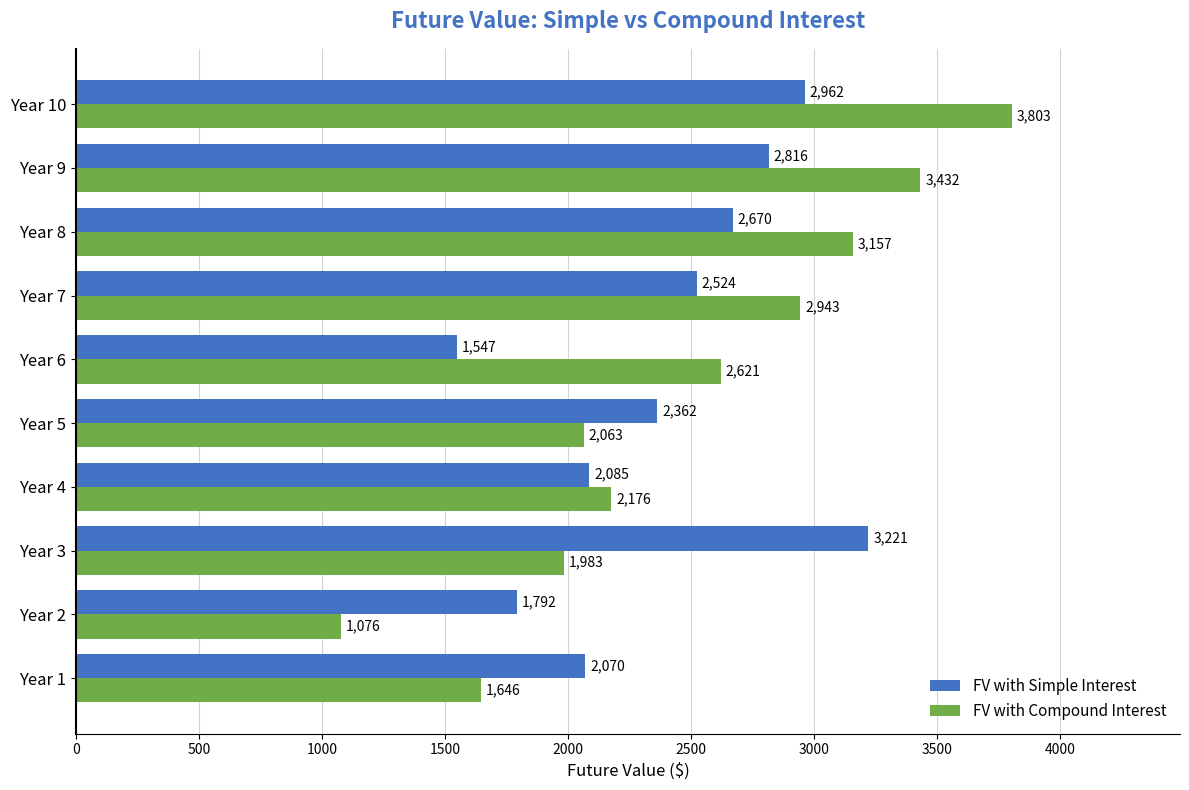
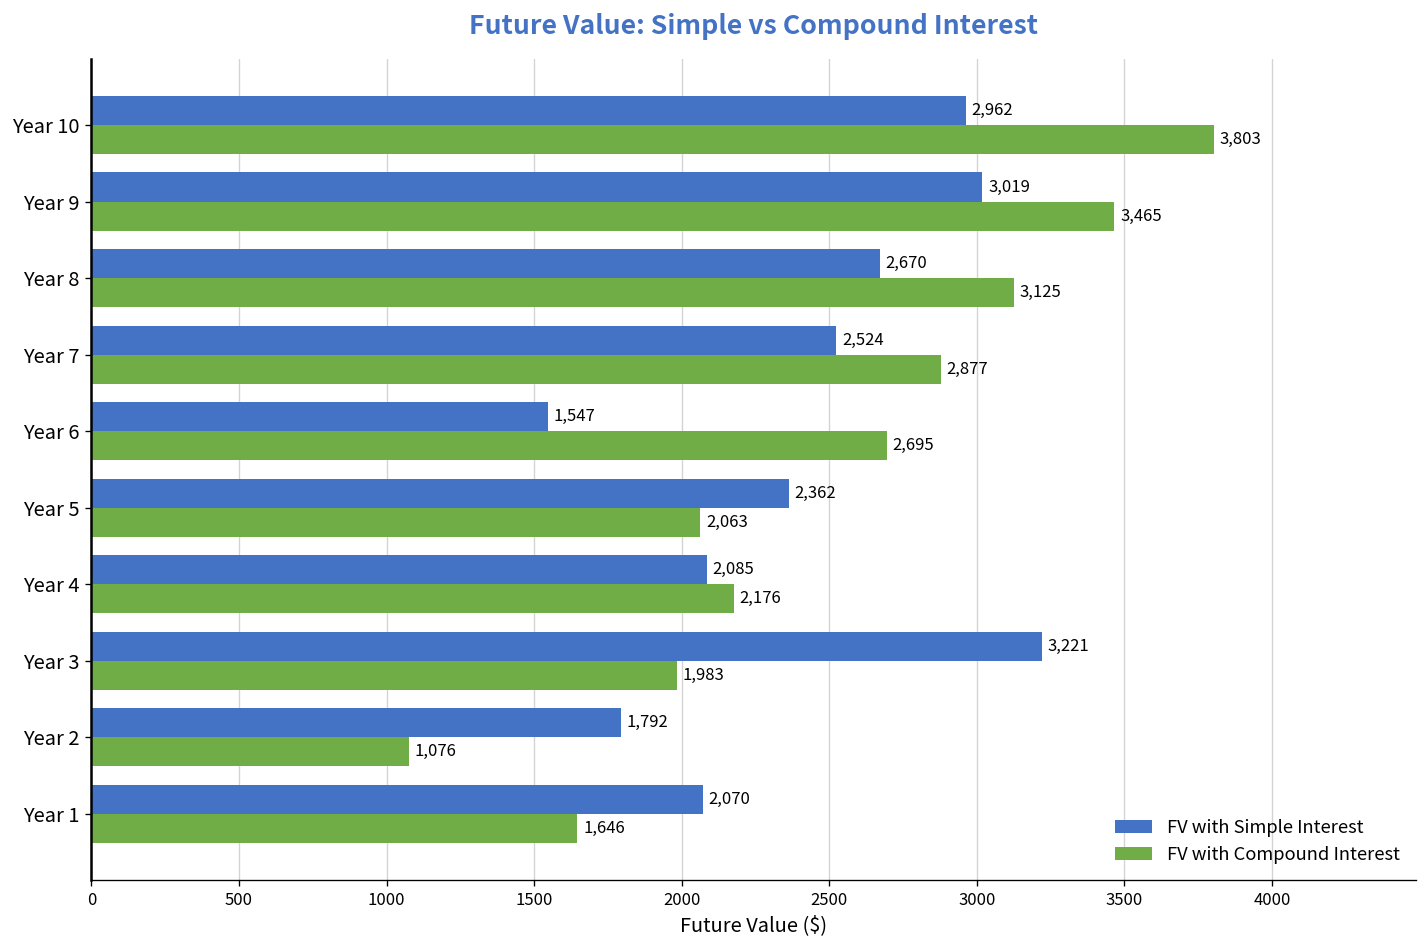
FV with Simple Interest, Year 9: 2,816 -> 3,019
FV with Compound Interest, Year 9: 3,432 -> 3,465
FV with Compound Interest, Year 8: 3,157 -> 3,125
FV with Compound Interest, Year 7: 2,943 -> 2,877
FV with Compound Interest, Year 6: 2,621 -> 2,695
